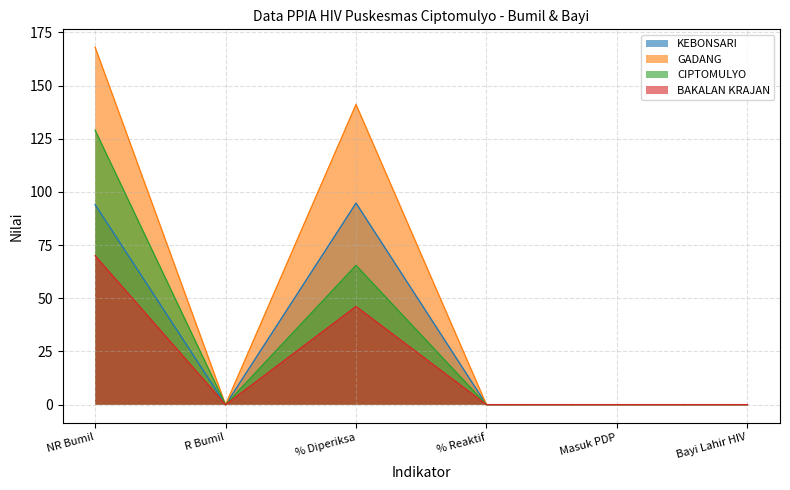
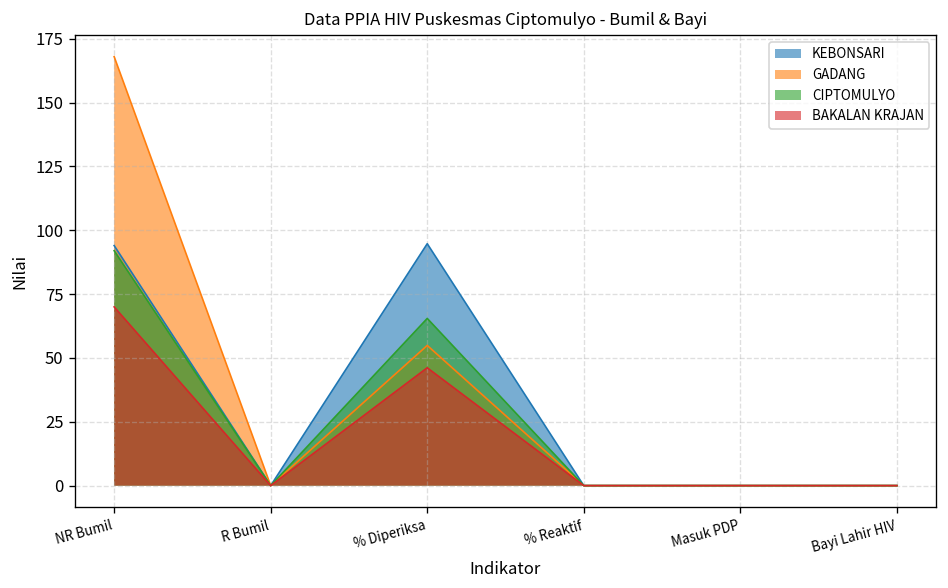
CIPTOMULYO, NR Bumil: 129 -> 92
GADANG, % Diperiksa: 141 -> 55
